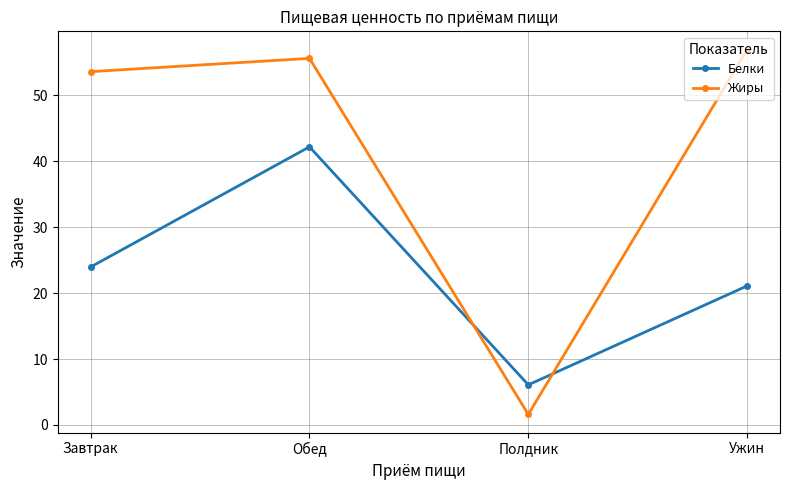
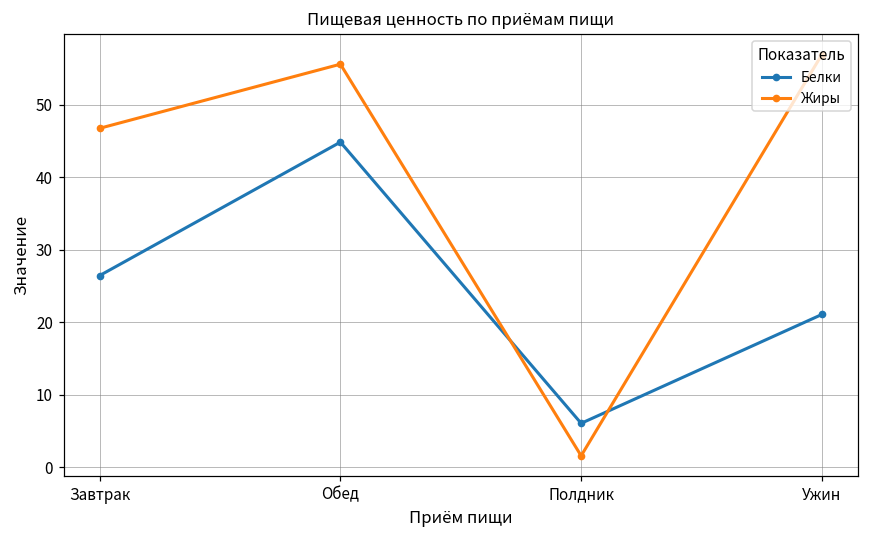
Белки, Завтрак: 24 -> 26
Жиры, Завтрак: 54 -> 47
Белки, Обед: 42 -> 45
